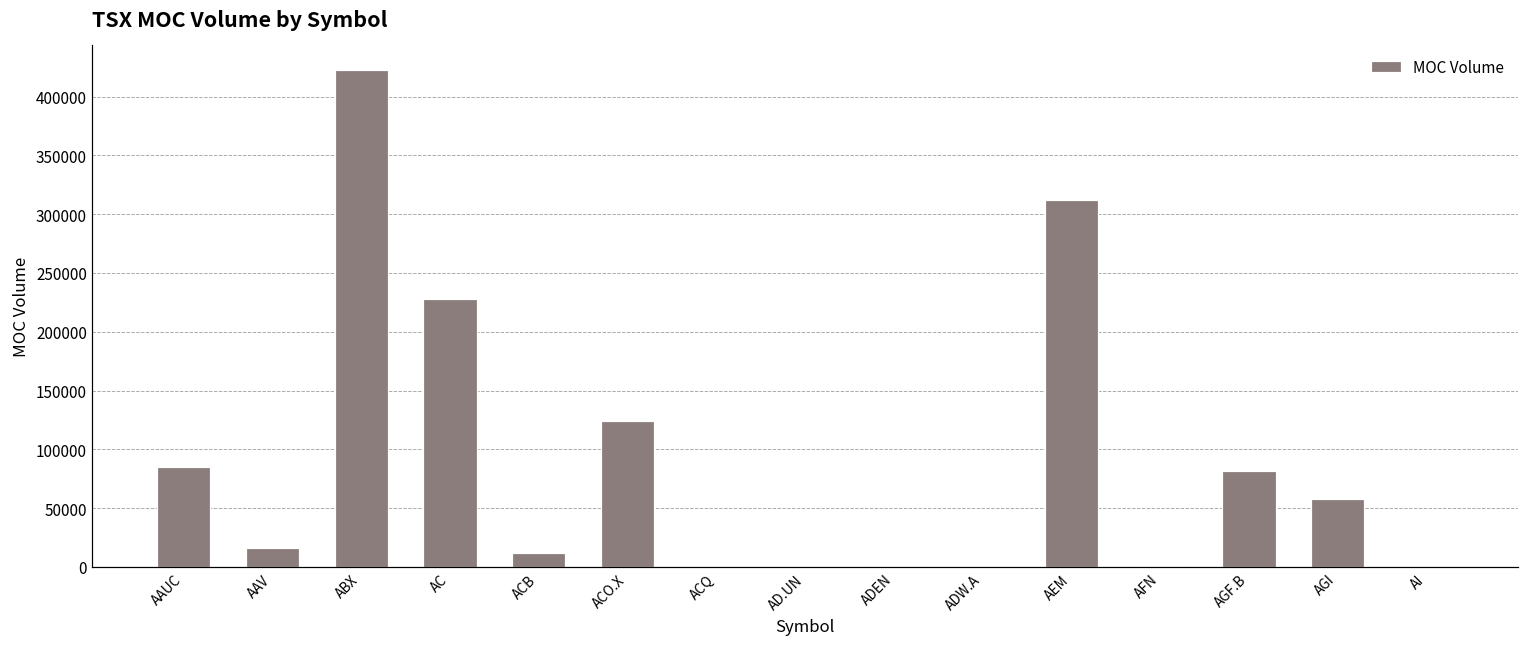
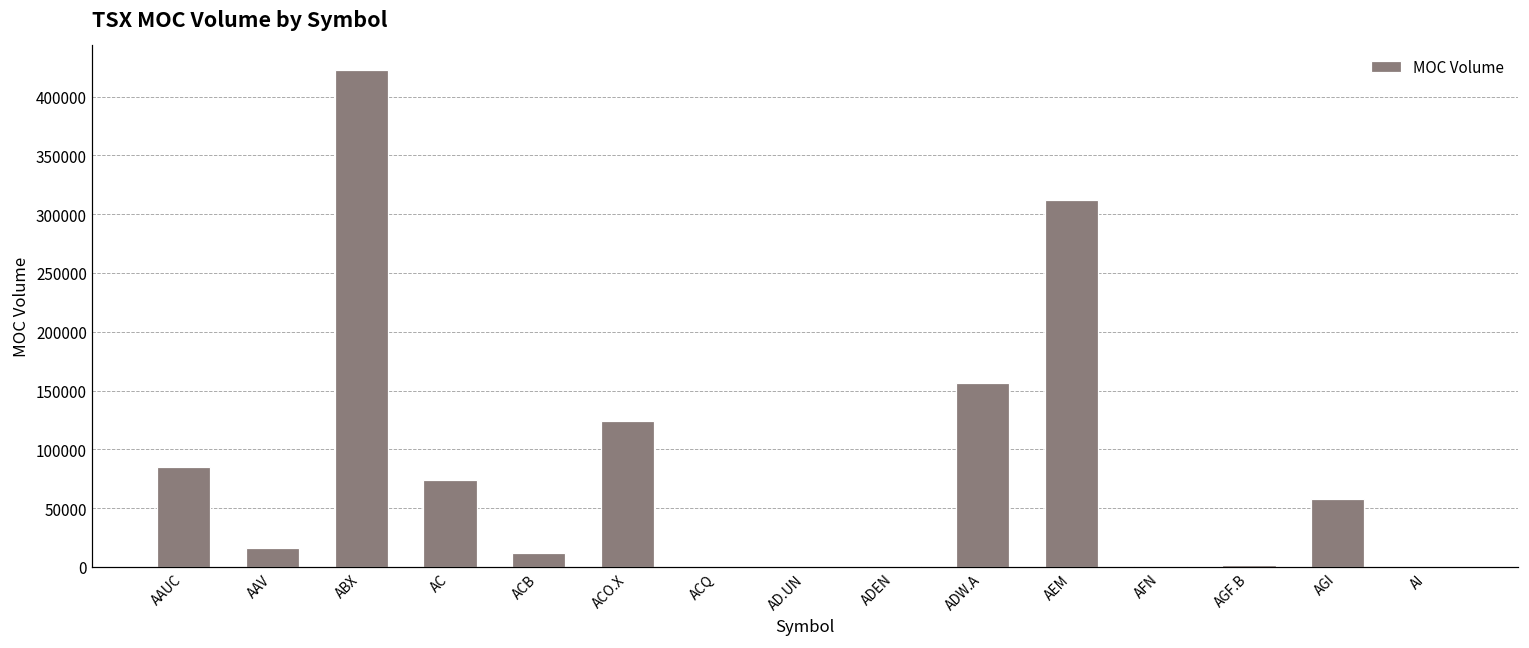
AC: 228000 -> 74000
ADW.A: 0 -> 156000
AGF.B: 82000 -> 2000
